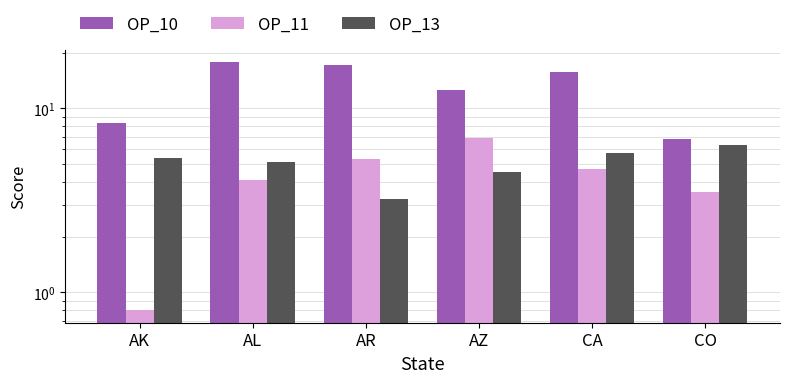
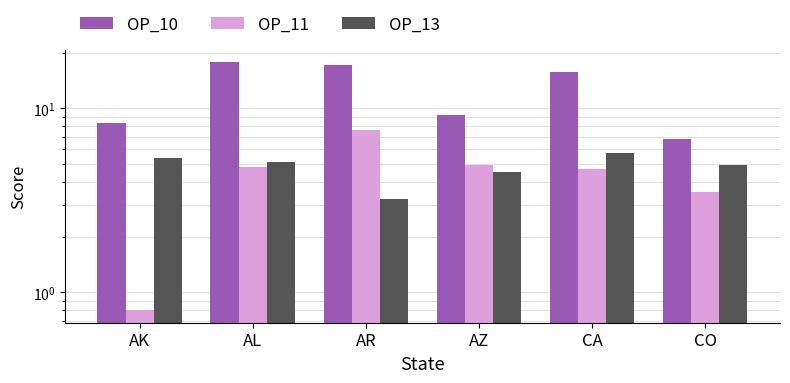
OP_11, AL: 4.1 -> 4.8
OP_11, AR: 5.3 -> 7.6
OP_10, AZ: 13 -> 9
OP_11, AZ: 6.9 -> 4.9
OP_13, CO: 6.3 -> 4.9
